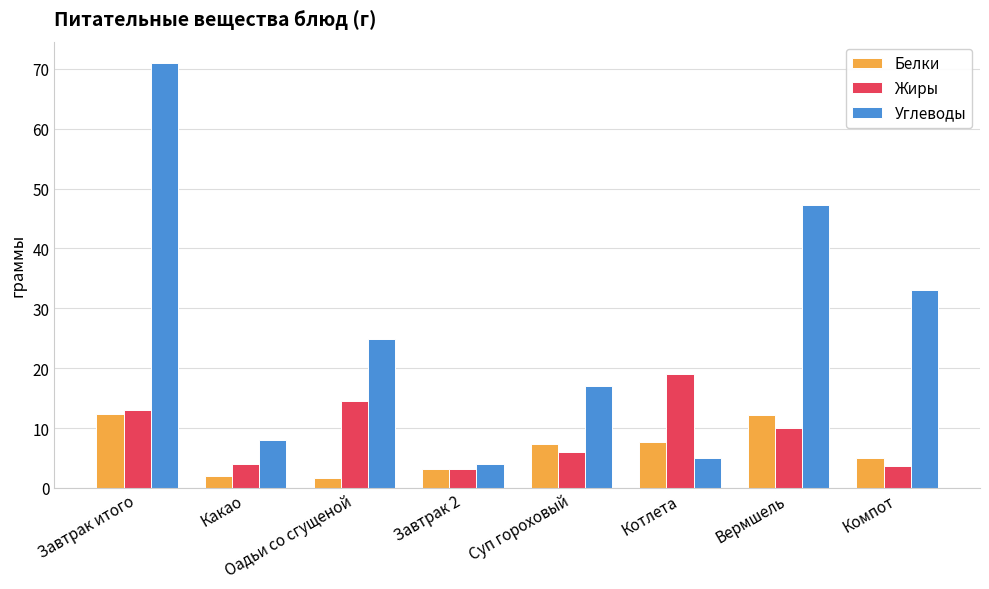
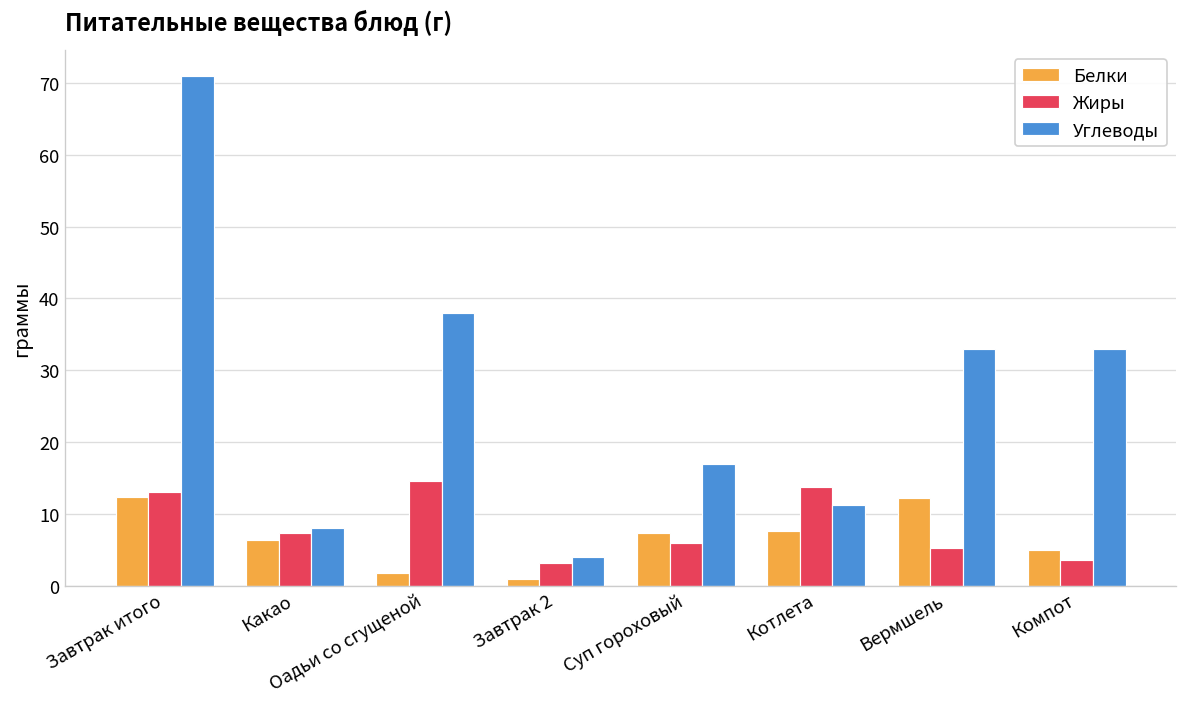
Белки, Какао: 2 -> 6
Жиры, Какао: 4 -> 7
Углеводы, Оадьи со сгущеной: 25 -> 38
Белки, Завтрак 2: 3 -> 1
Жиры, Котлета: 19 -> 14
Углеводы, Котлета: 5 -> 11
Жиры, Вермшель: 10 -> 5
Углеводы, Вермшель: 47 -> 33
